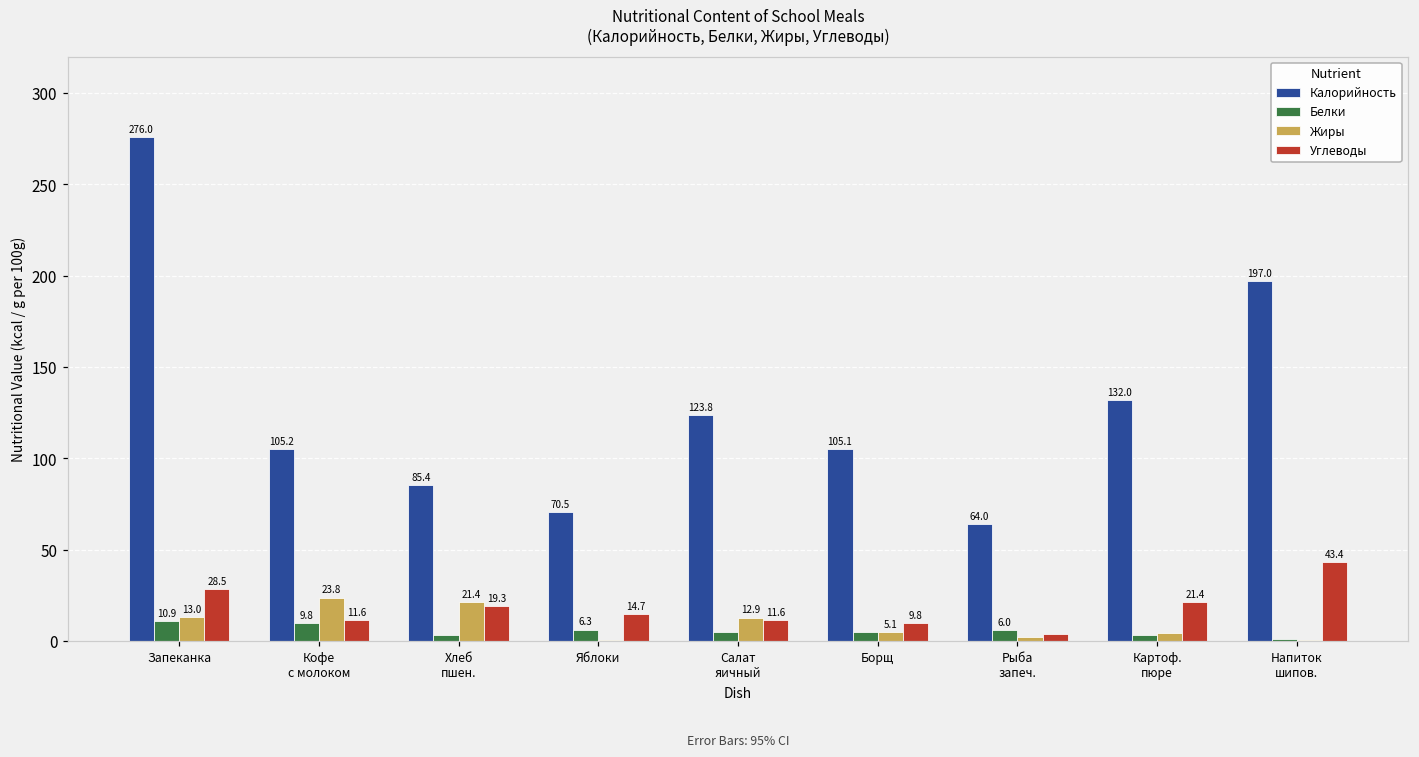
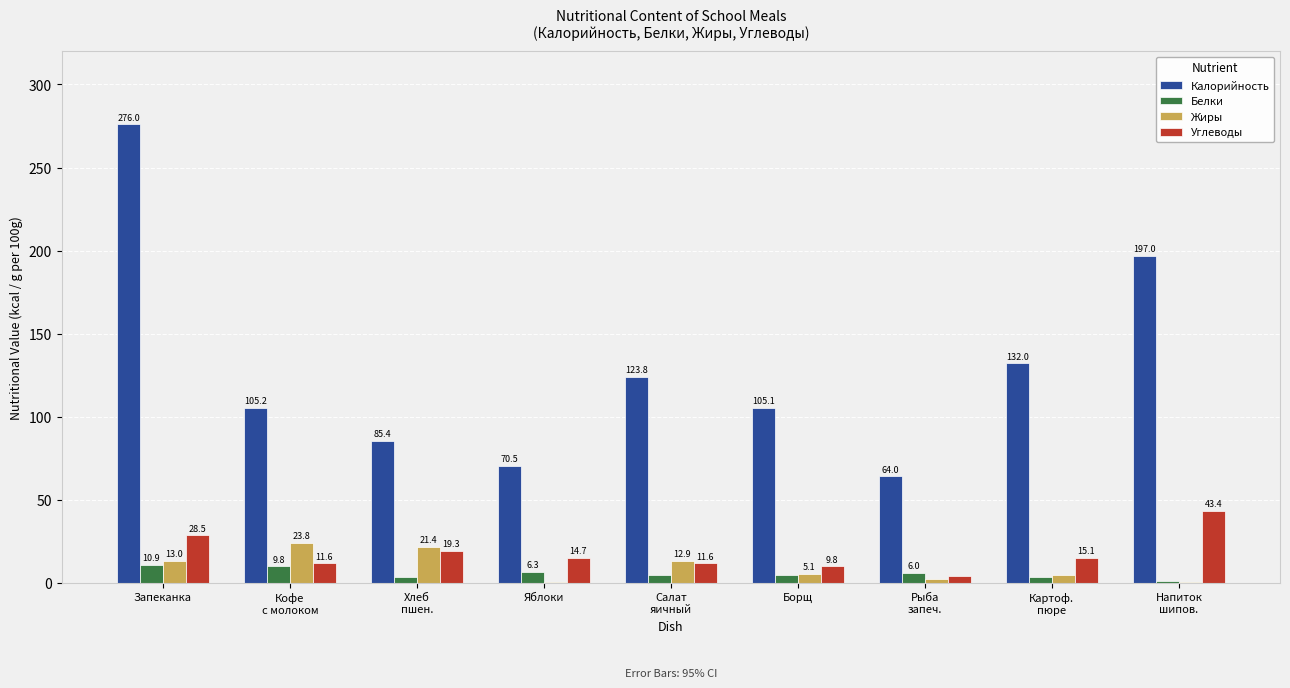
Углеводы, Картоф. пюре: 21.4 -> 15.1
